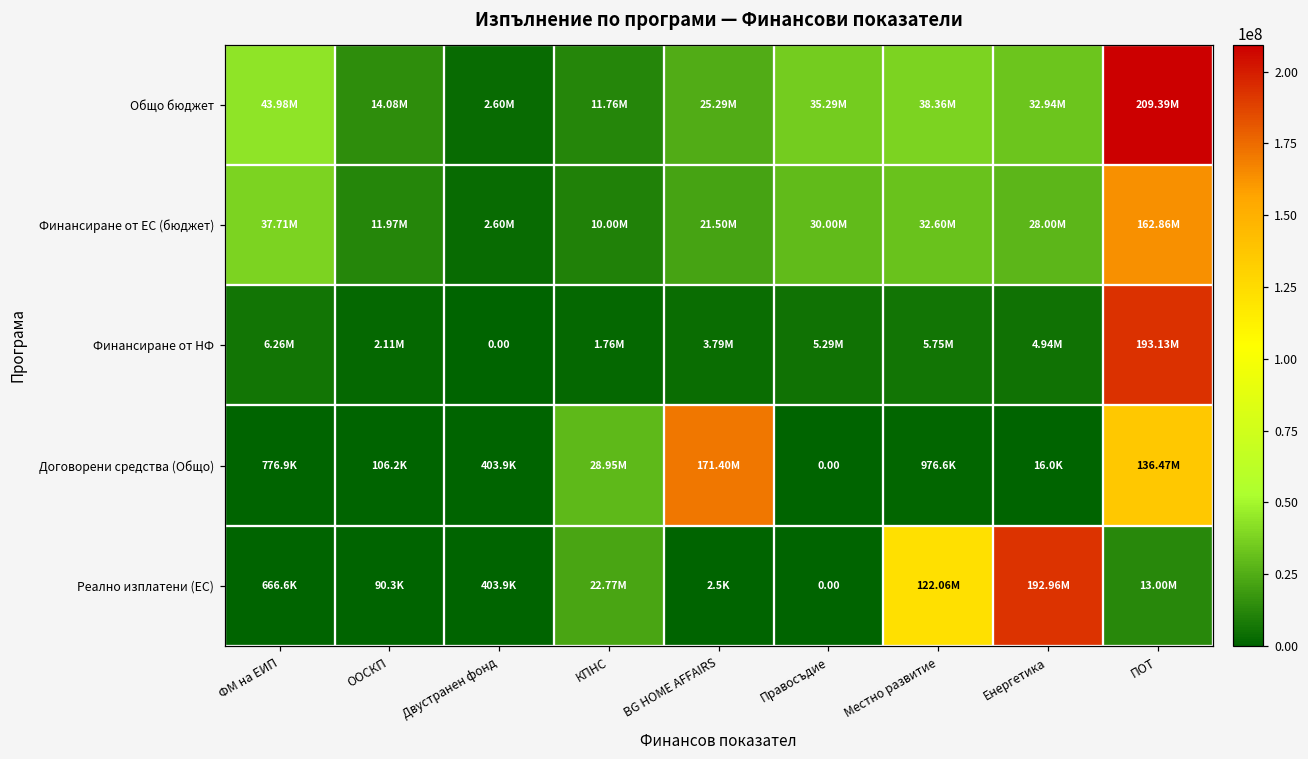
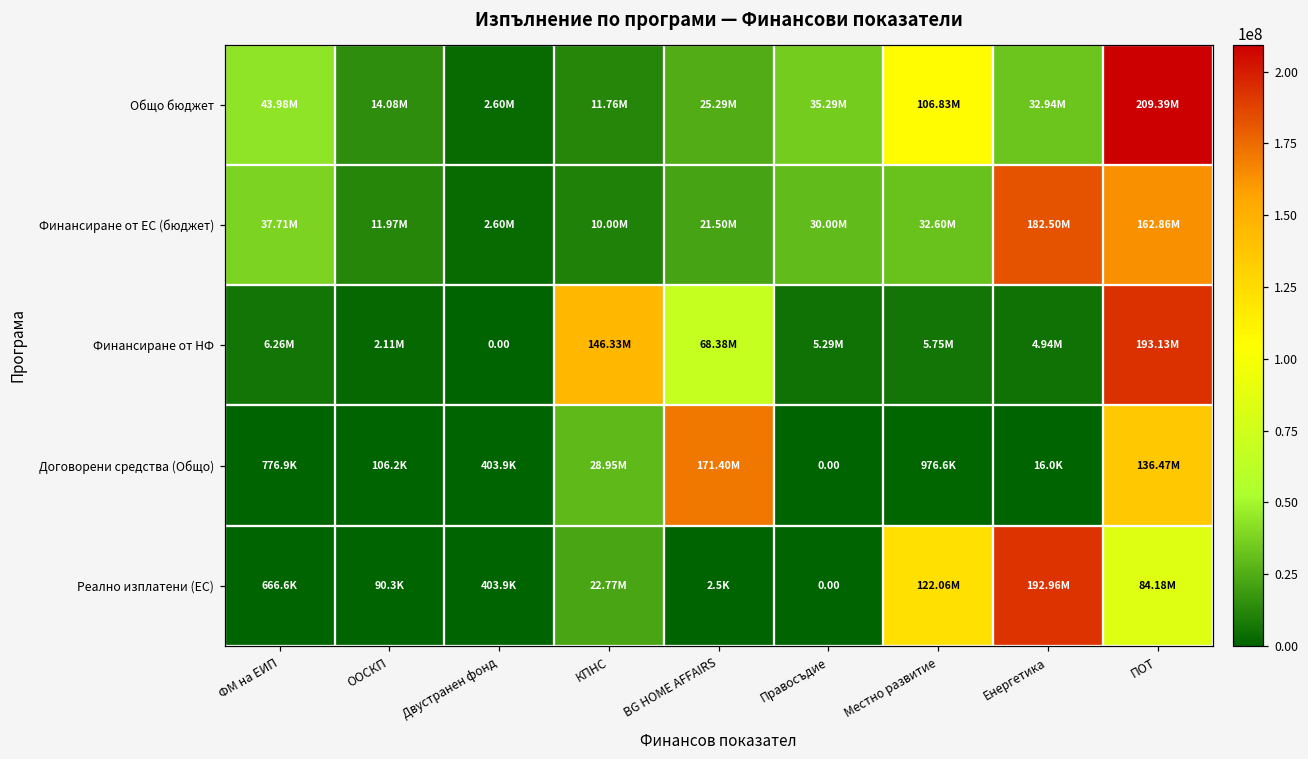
Общо бюджет, Местно развитие: 38.36M -> 106.83M
Финансиране от ЕС (бюджет), Енергетика: 28.00M -> 182.50M
Финансиране от НФ, КПНС: 1.76M -> 146.33M
Финансиране от НФ, BG HOME AFFAIRS: 3.79M -> 68.38M
Реално изплатени (ЕС), ПОТ: 13.00M -> 84.18M
